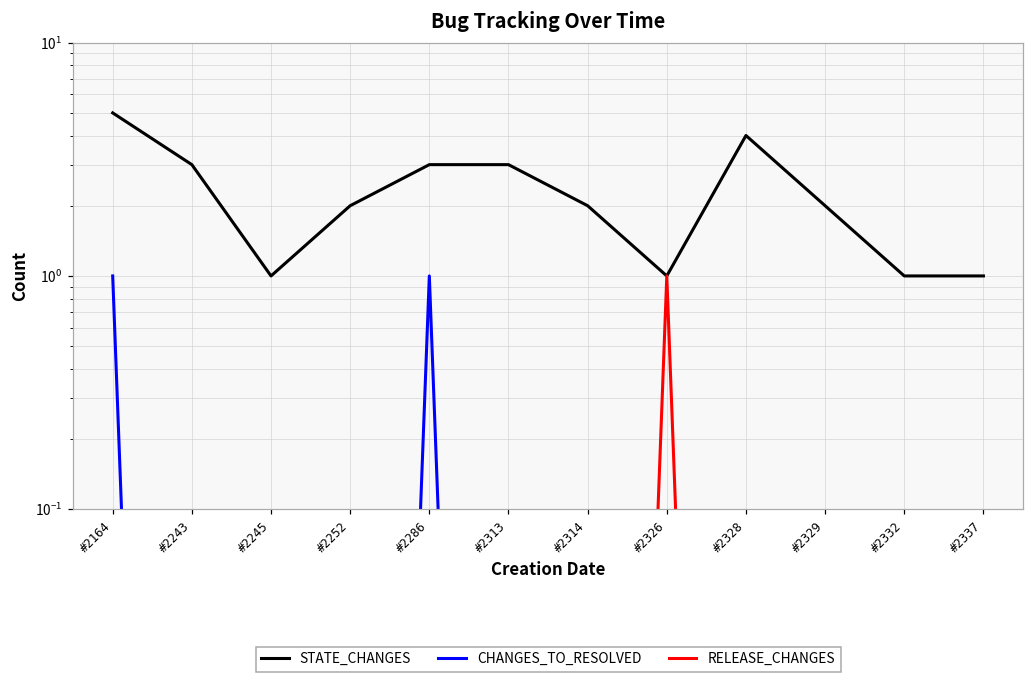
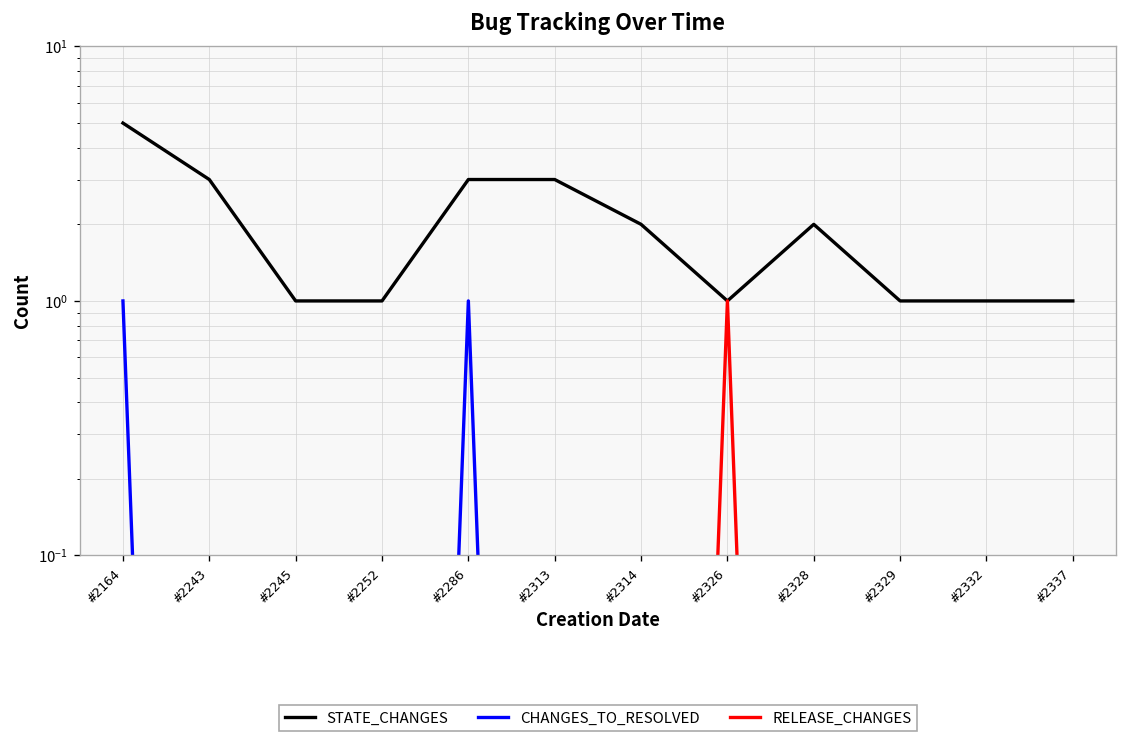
STATE_CHANGES, #2252: 2 -> 1
STATE_CHANGES, #2328: 4 -> 2
STATE_CHANGES, #2329: 2 -> 1
